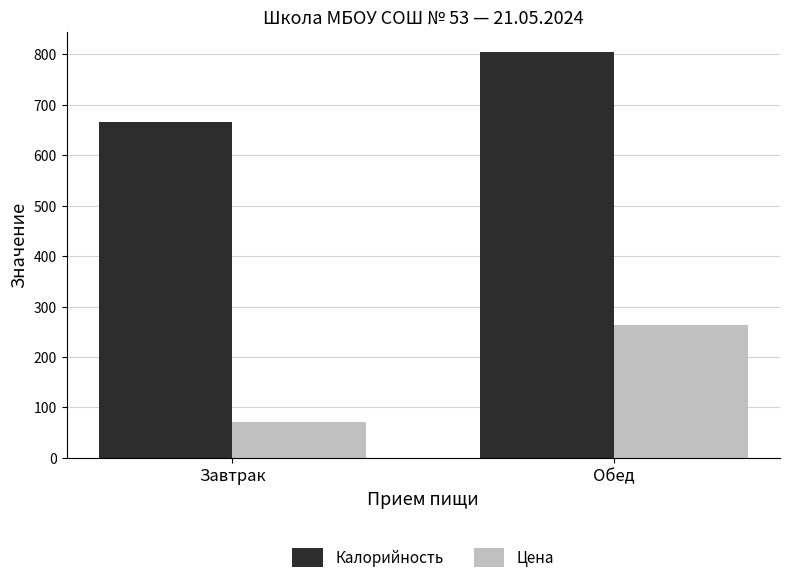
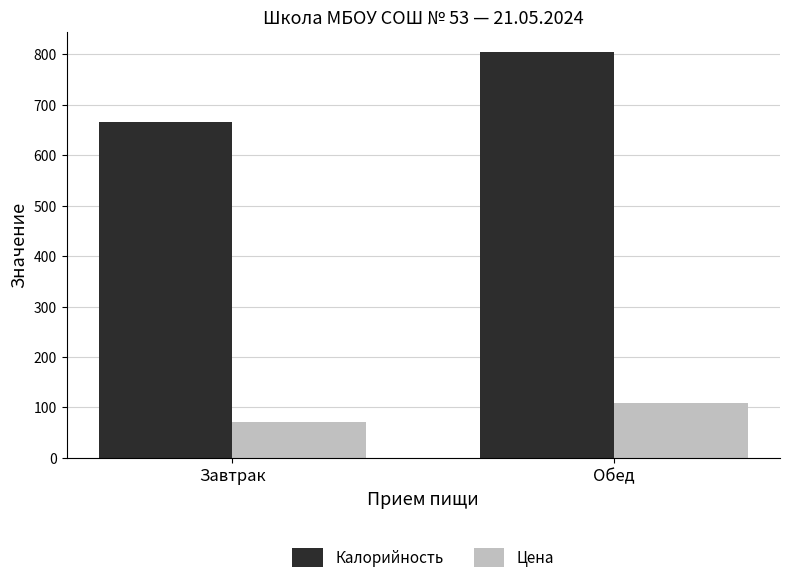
Цена, Обед: 260 -> 110
